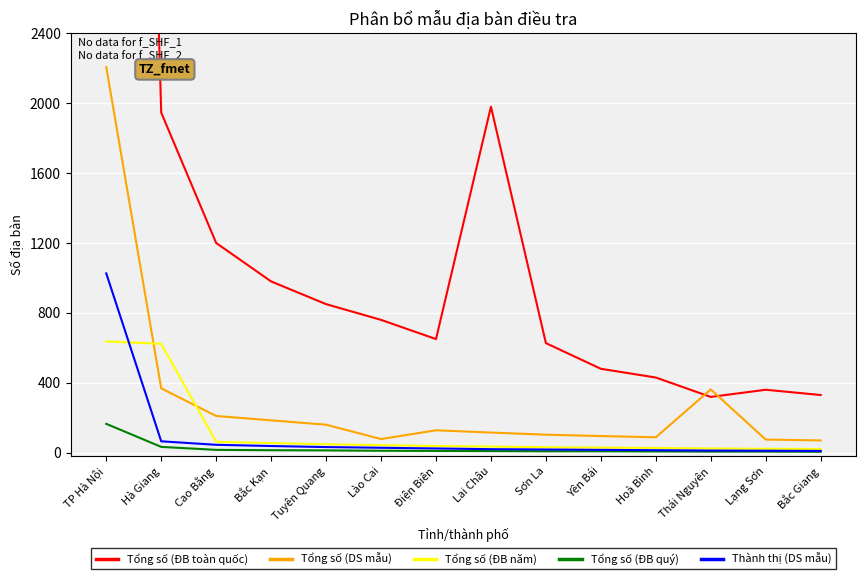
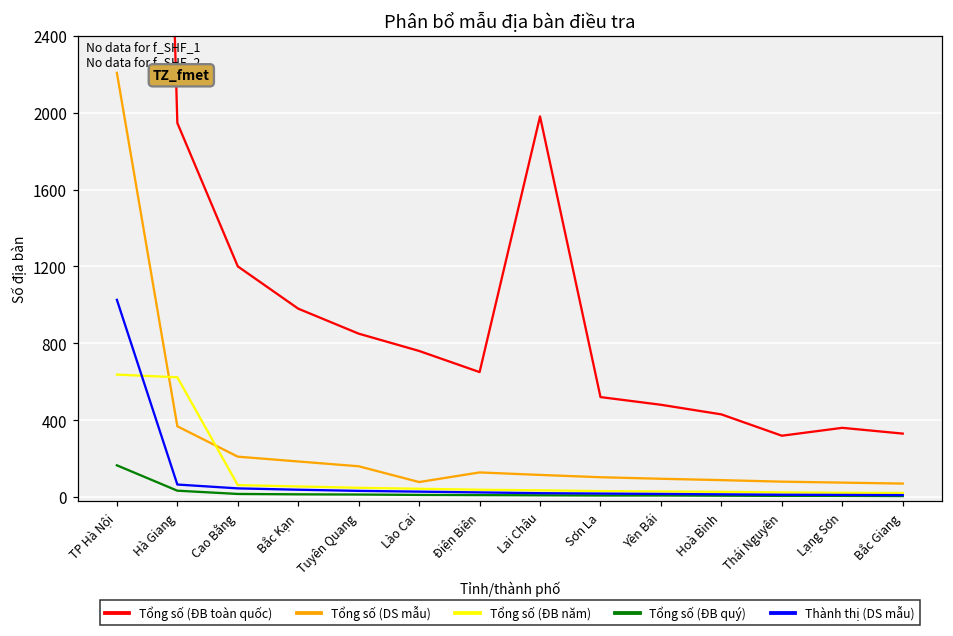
Tổng số (ĐB toàn quốc), Sơn La: 630 -> 520
Tổng số (DS mẫu), Thái Nguyên: 360 -> 80
